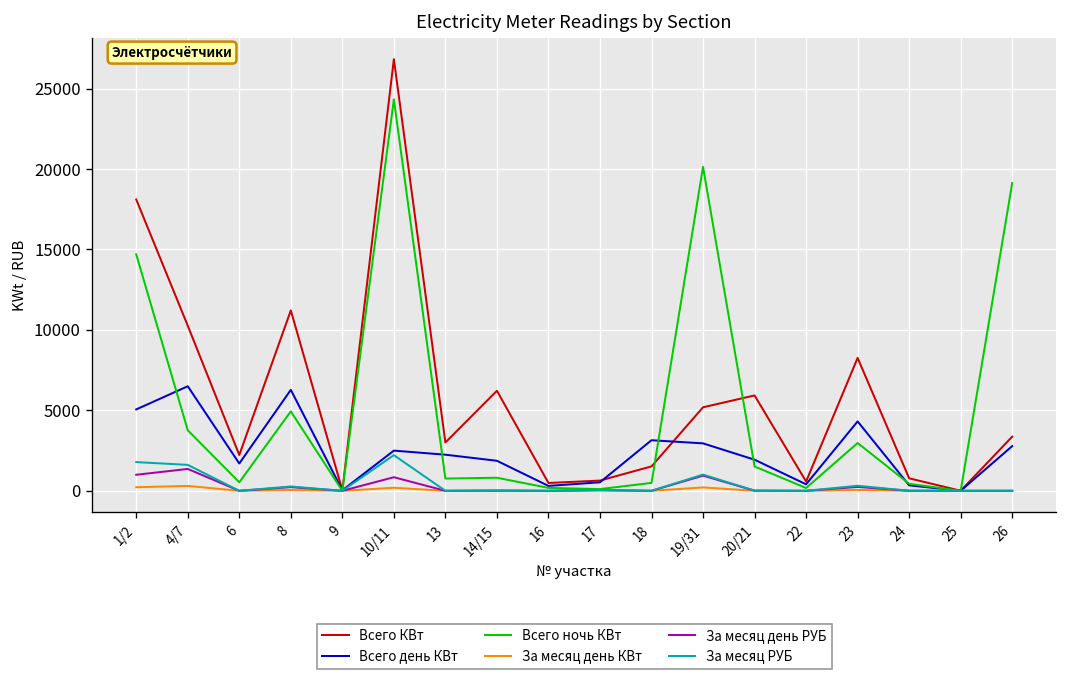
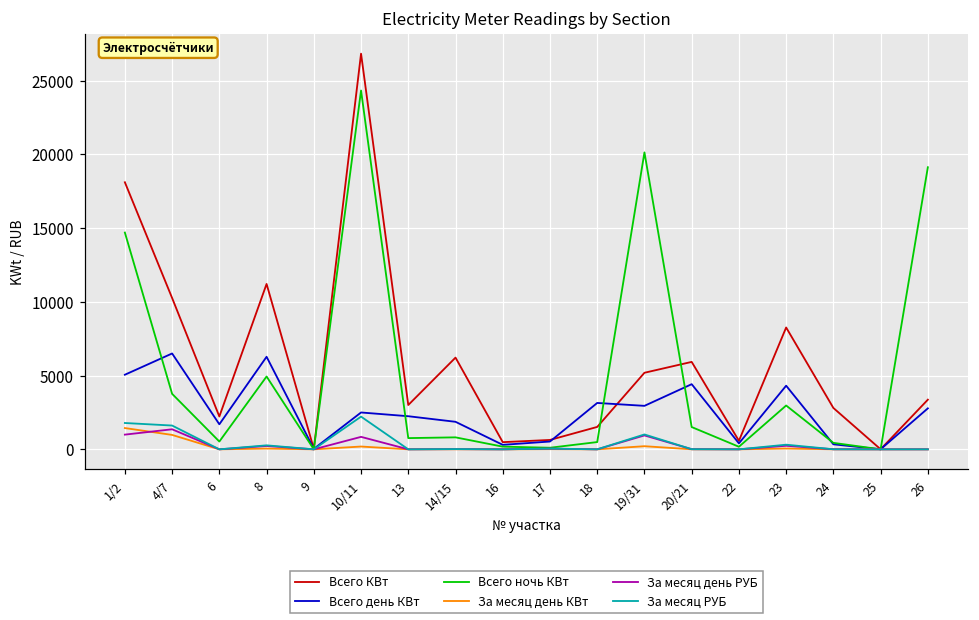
За месяц день КВт, 1/2: 200 -> 1400
За месяц день КВт, 4/7: 300 -> 1000
Всего день КВт, 20/21: 1900 -> 4400
Всего КВт, 24: 800 -> 2800
